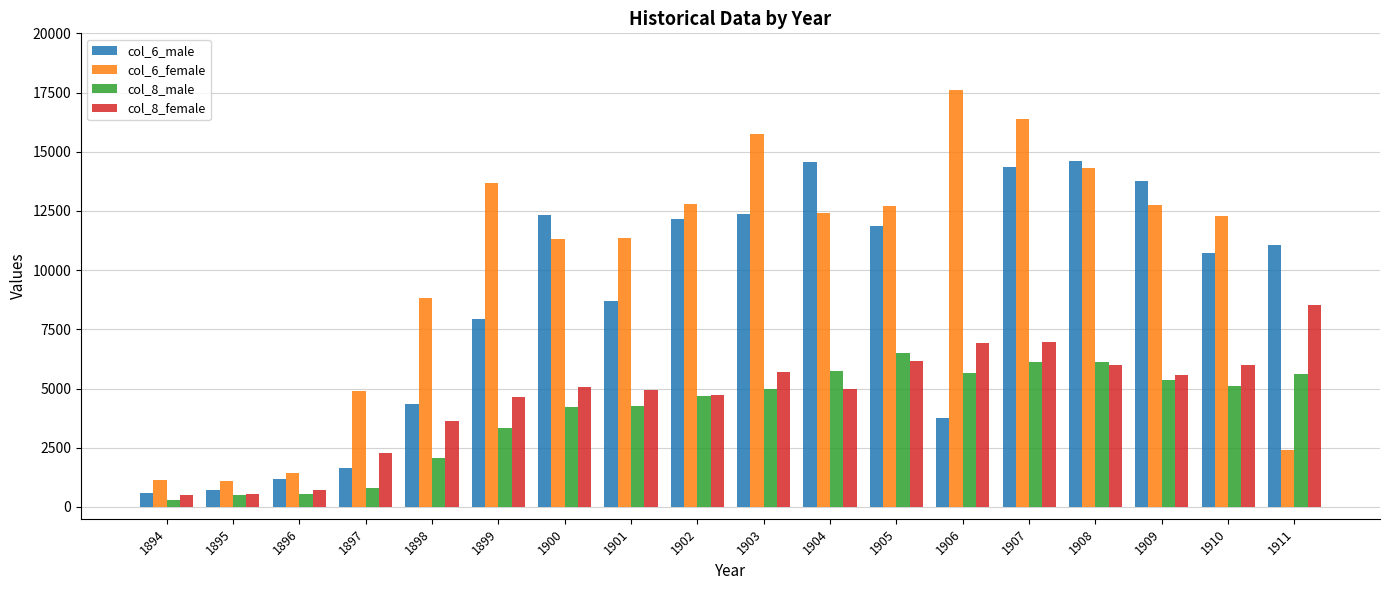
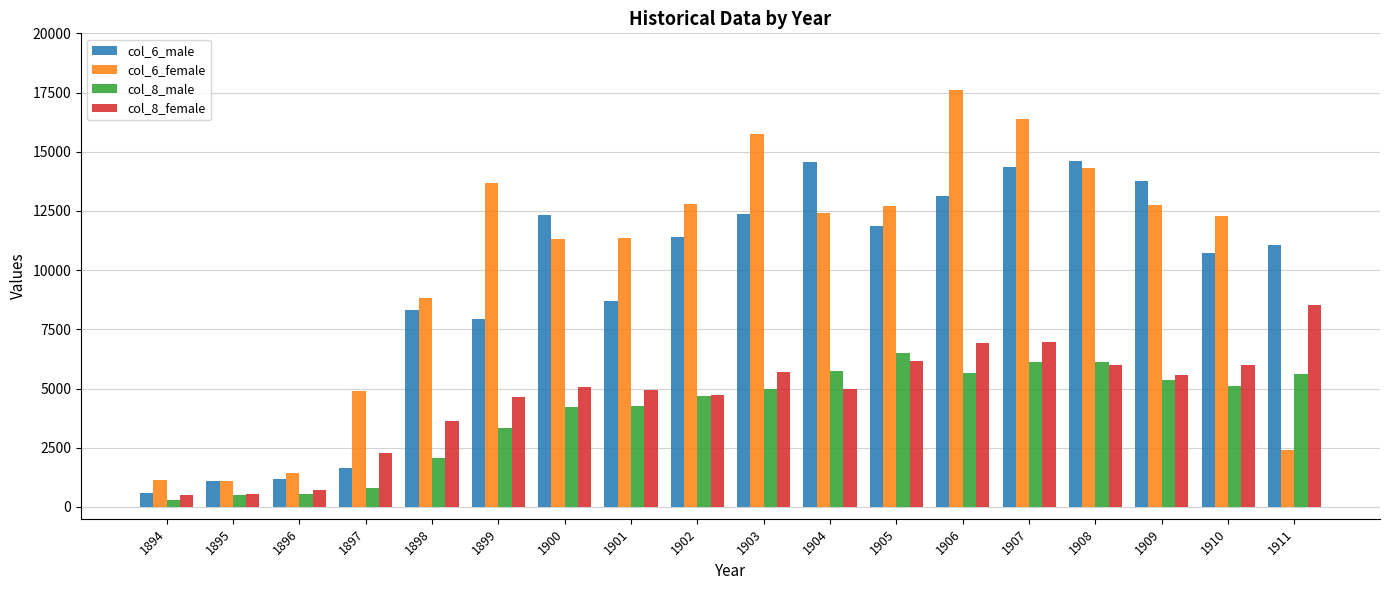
col_6_male, 1895: 700 -> 1100
col_6_male, 1898: 4400 -> 8300
col_6_male, 1902: 12200 -> 11400
col_6_male, 1906: 3800 -> 13100
